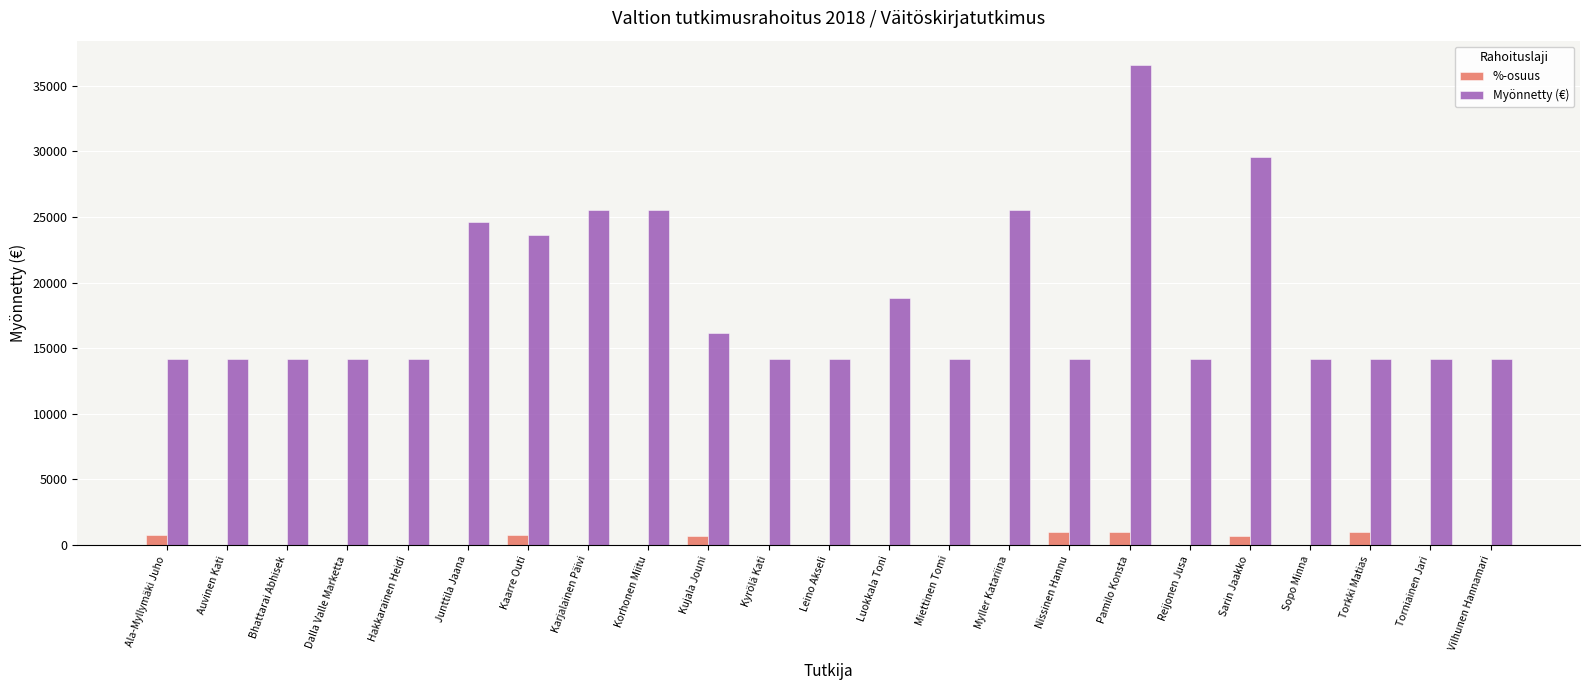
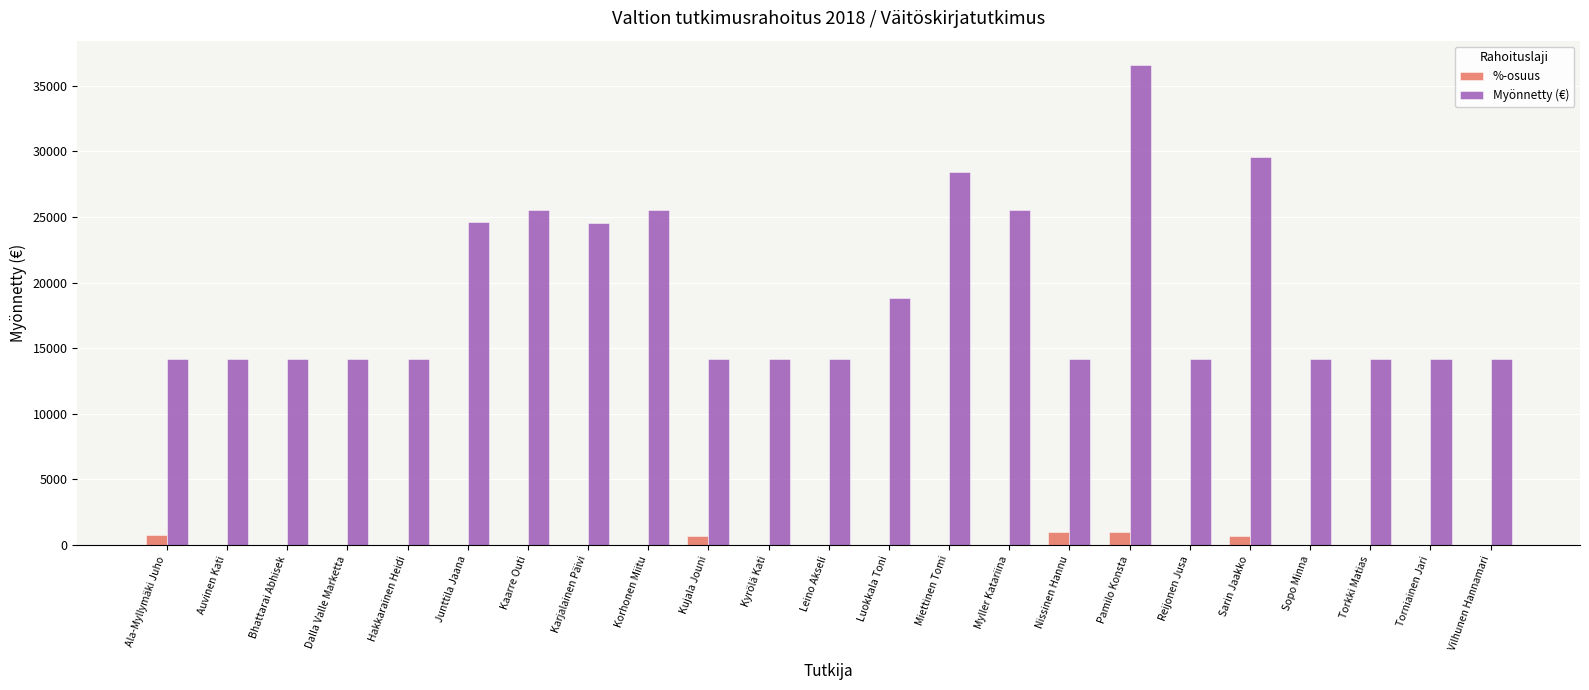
%-osuus, Kaarre Outi: 800 -> 0
Myönnetty (€), Kaarre Outi: 23600 -> 25500
Myönnetty (€), Karjalainen Päivi: 25500 -> 24500
Myönnetty (€), Kujala Jouni: 16200 -> 14200
Myönnetty (€), Miettinen Tomi: 14200 -> 28400
%-osuus, Torkki Matias: 1000 -> 0
